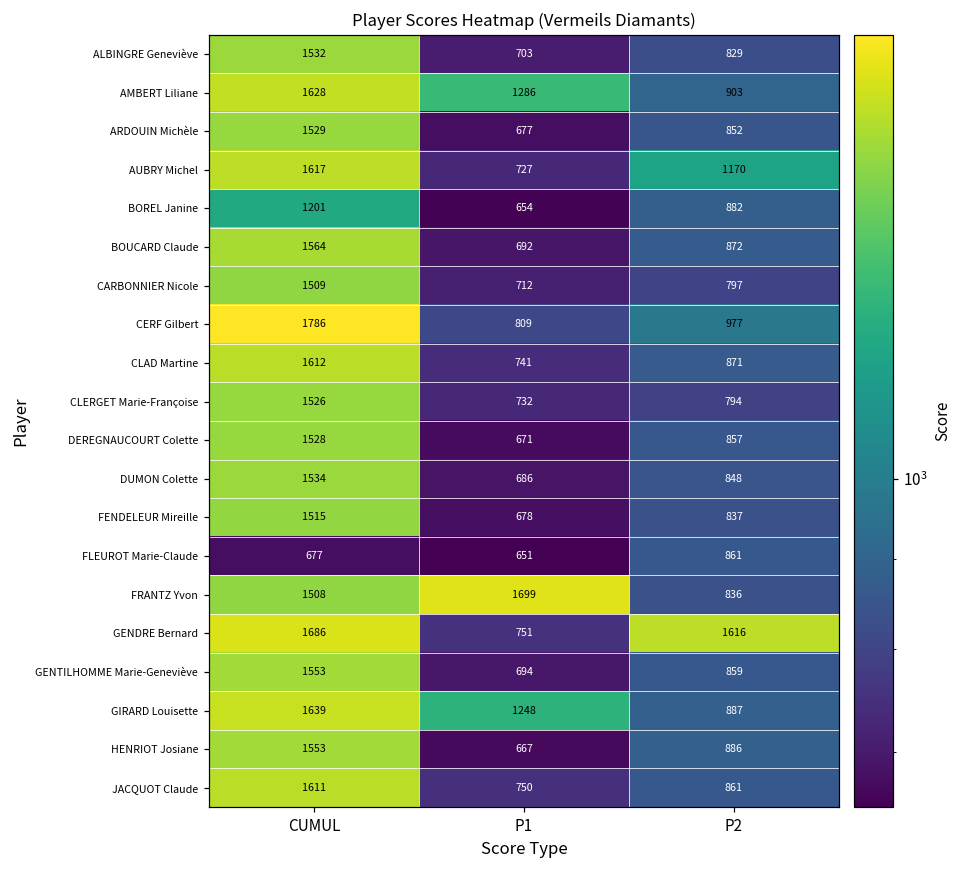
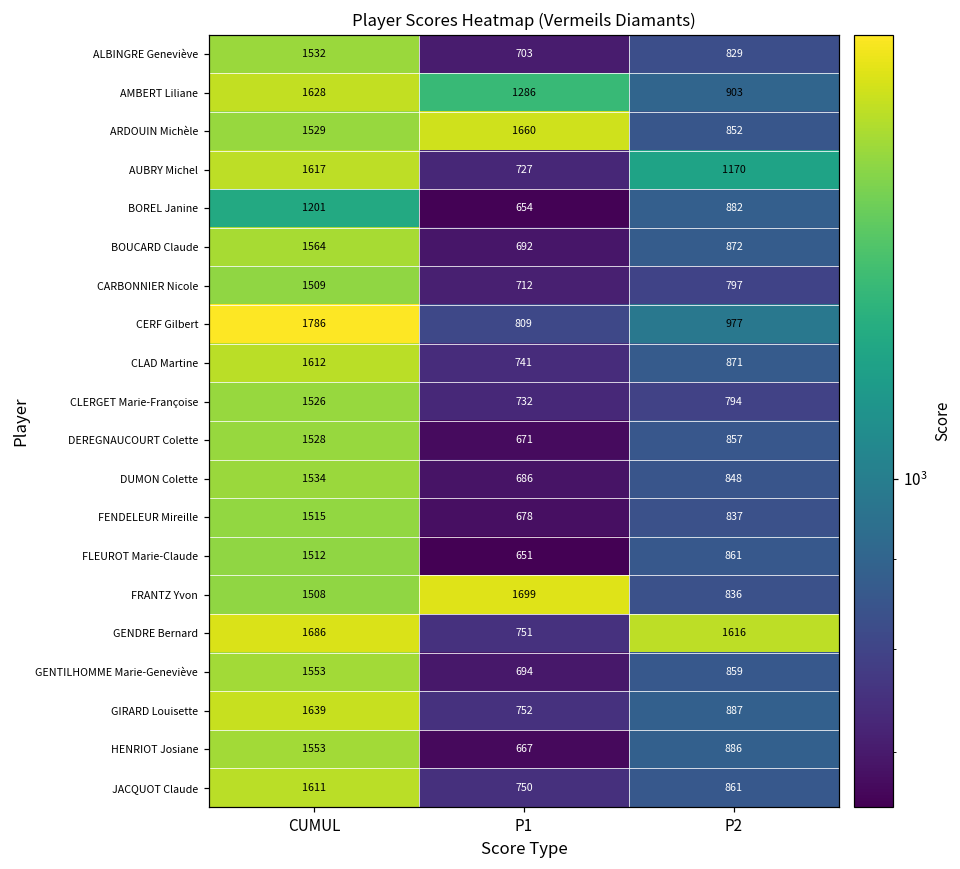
ARDOUIN Michèle, P1: 677 -> 1660
FLEUROT Marie-Claude, CUMUL: 677 -> 1512
GIRARD Louisette, P1: 1248 -> 752
